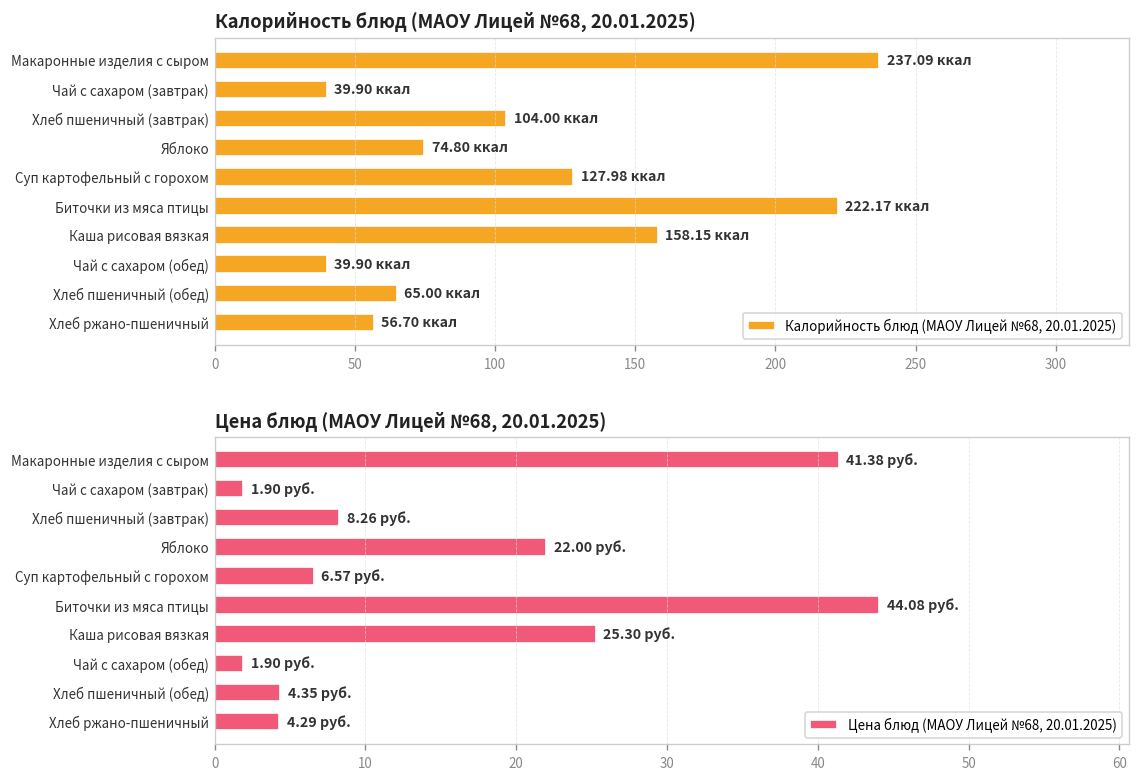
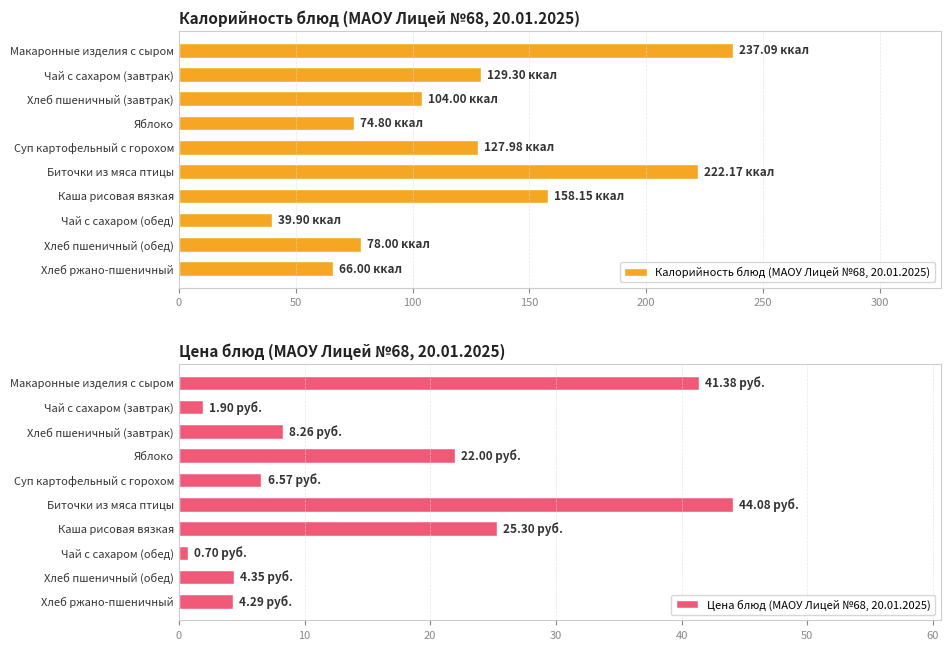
Калорийность блюд (МАОУ Лицей №68, 20.01.2025), Чай с сахаром (завтрак): 39.90 -> 129.30
Калорийность блюд (МАОУ Лицей №68, 20.01.2025), Хлеб пшеничный (обед): 65.00 -> 78.00
Калорийность блюд (МАОУ Лицей №68, 20.01.2025), Хлеб ржано-пшеничный: 56.70 -> 66.00
Цена блюд (МАОУ Лицей №68, 20.01.2025), Чай с сахаром (обед): 1.90 -> 0.70
